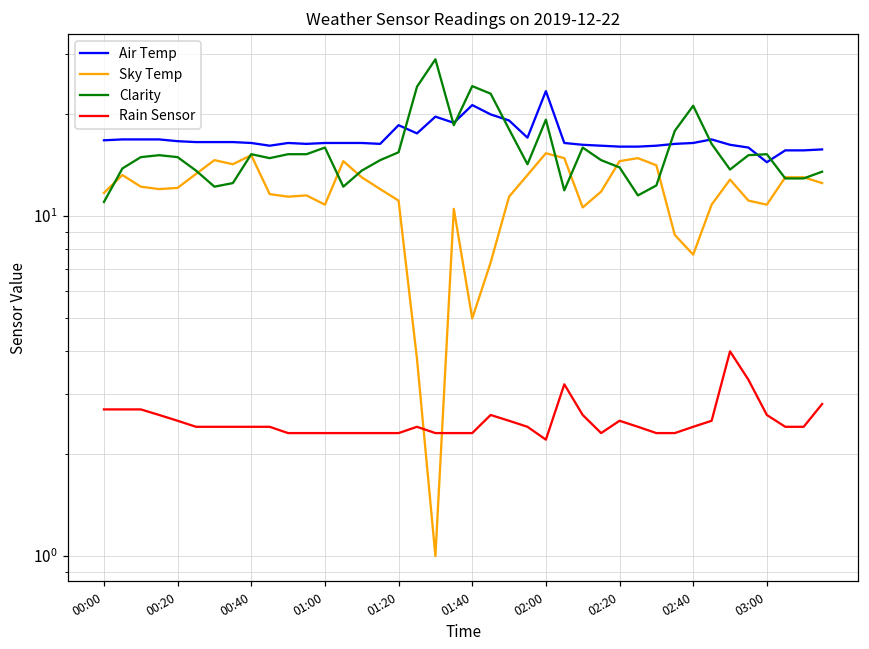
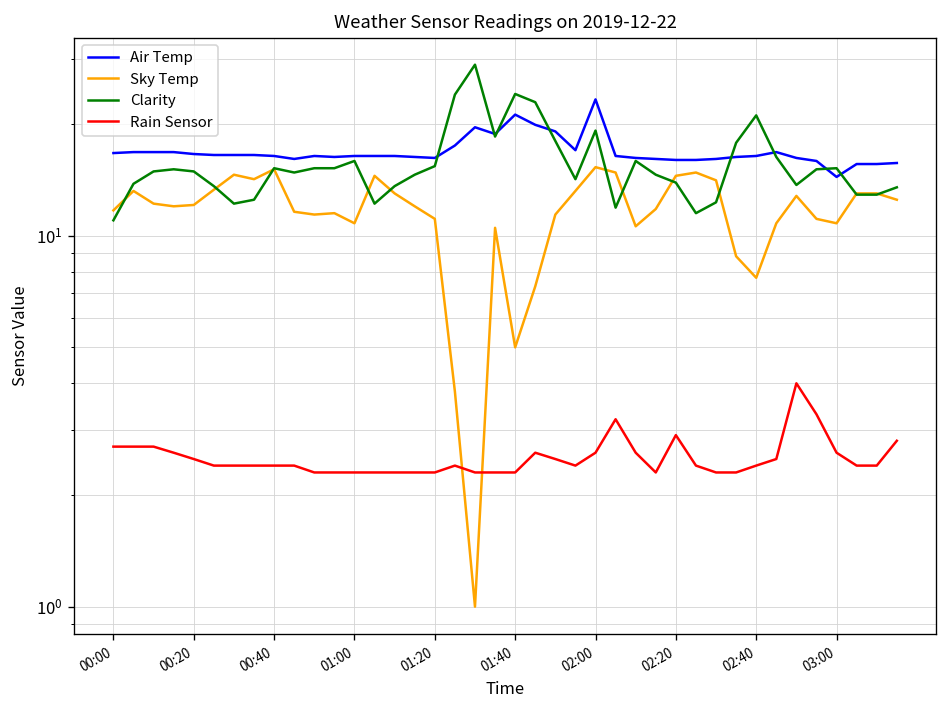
Air Temp, 01:20: 19 -> 16
Rain Sensor, 02:00: 2.2 -> 2.6
Rain Sensor, 02:20: 2.5 -> 2.9
